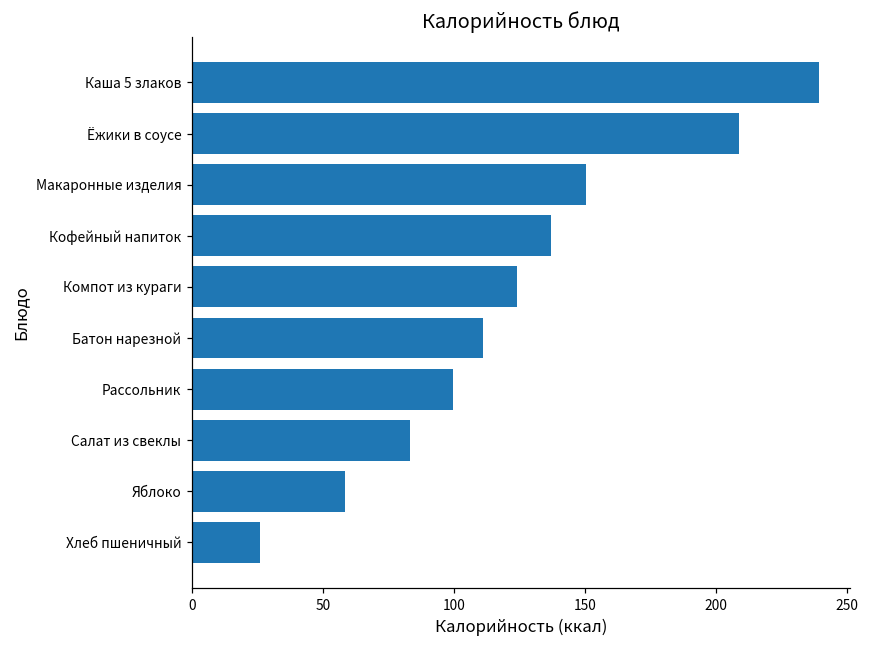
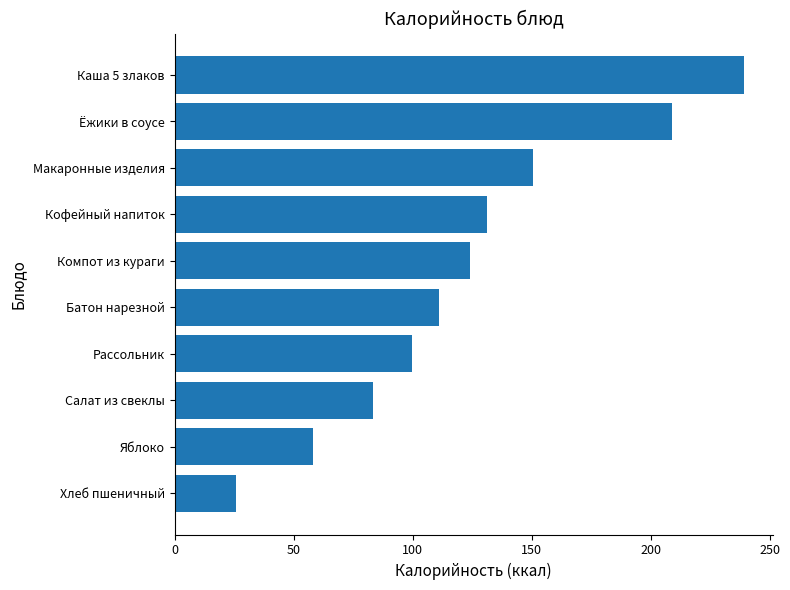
Кофейный напиток: 137 -> 131
